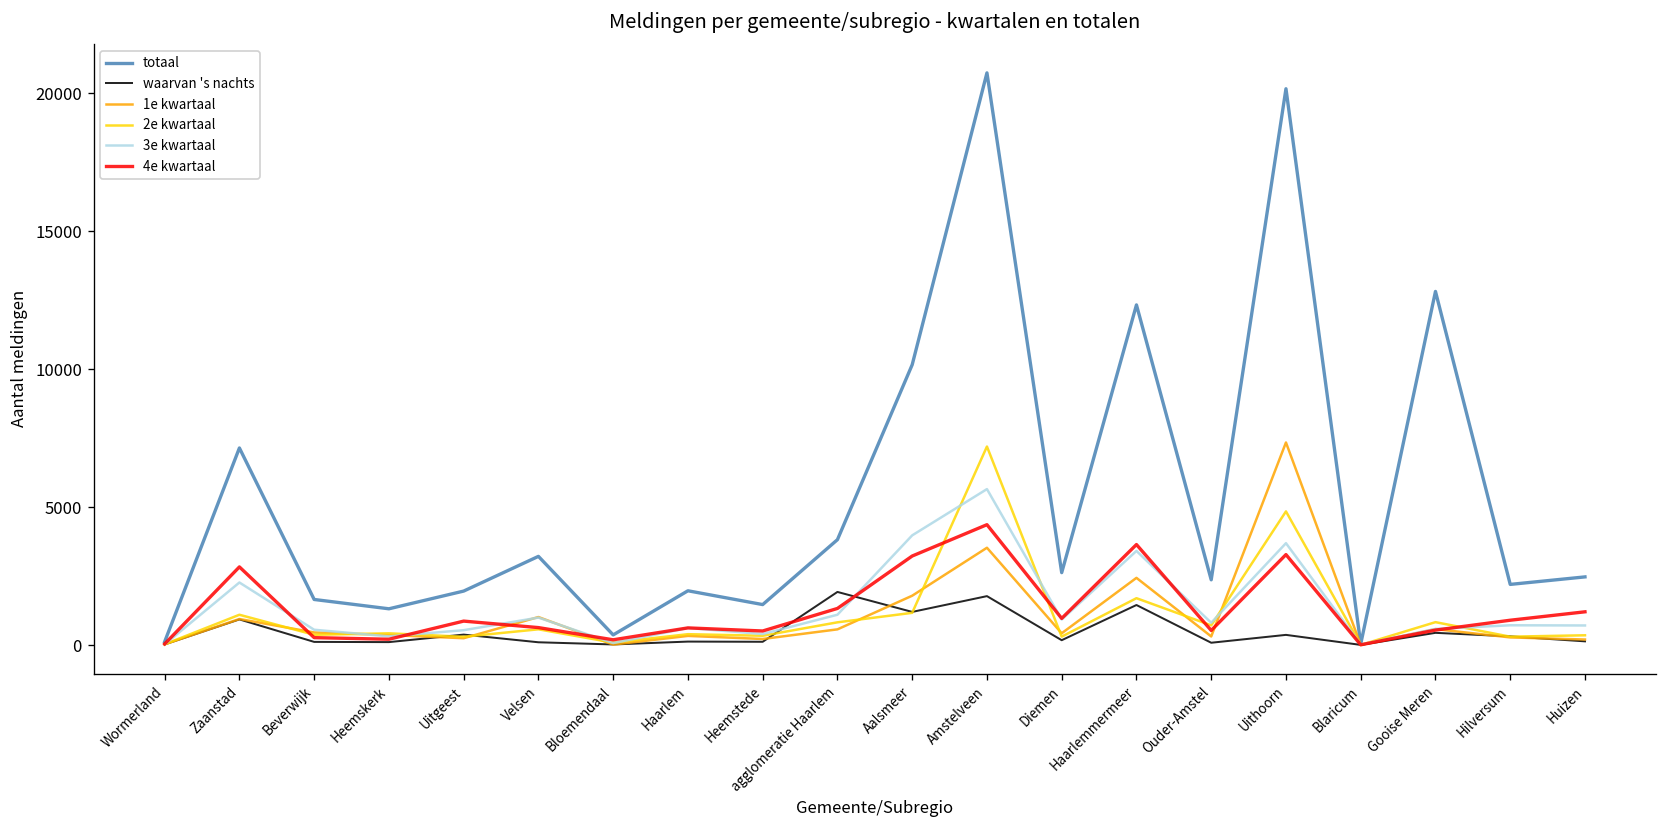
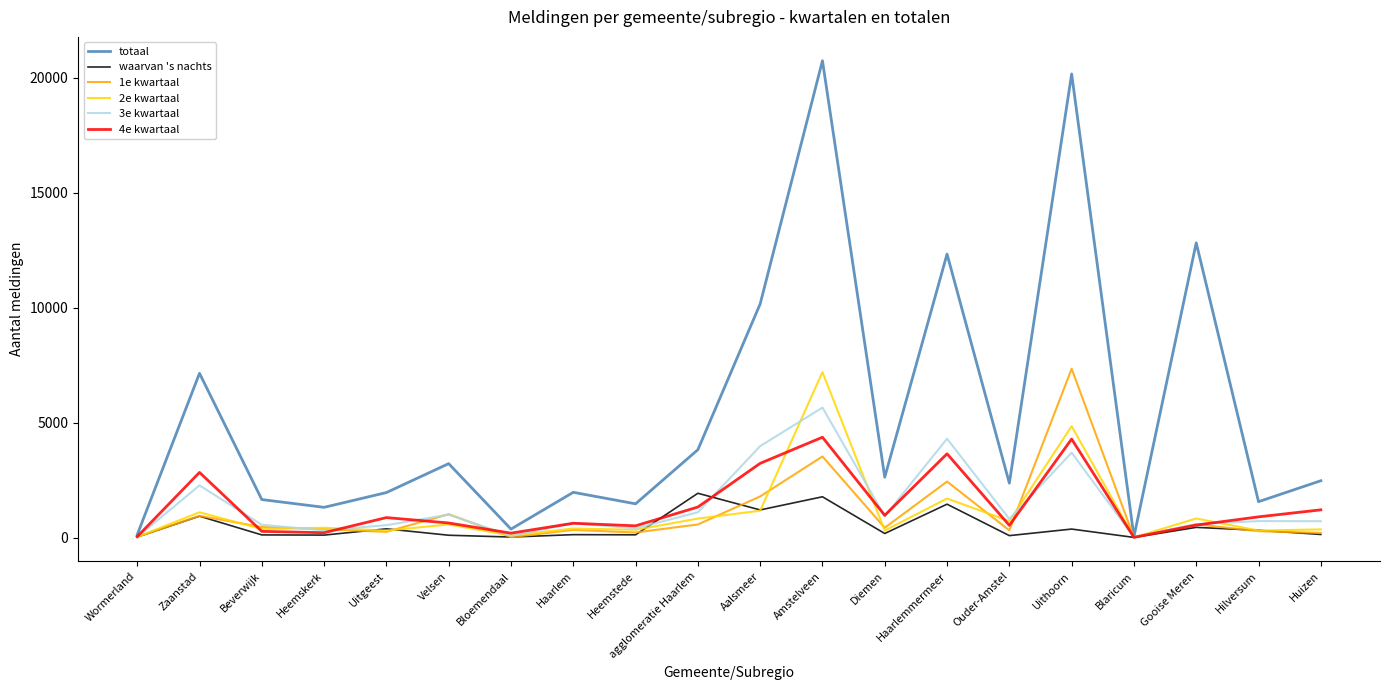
3e kwartaal, Haarlemmermeer: 3400 -> 4300
4e kwartaal, Uithoorn: 3300 -> 4300
totaal, Hilversum: 2200 -> 1600
